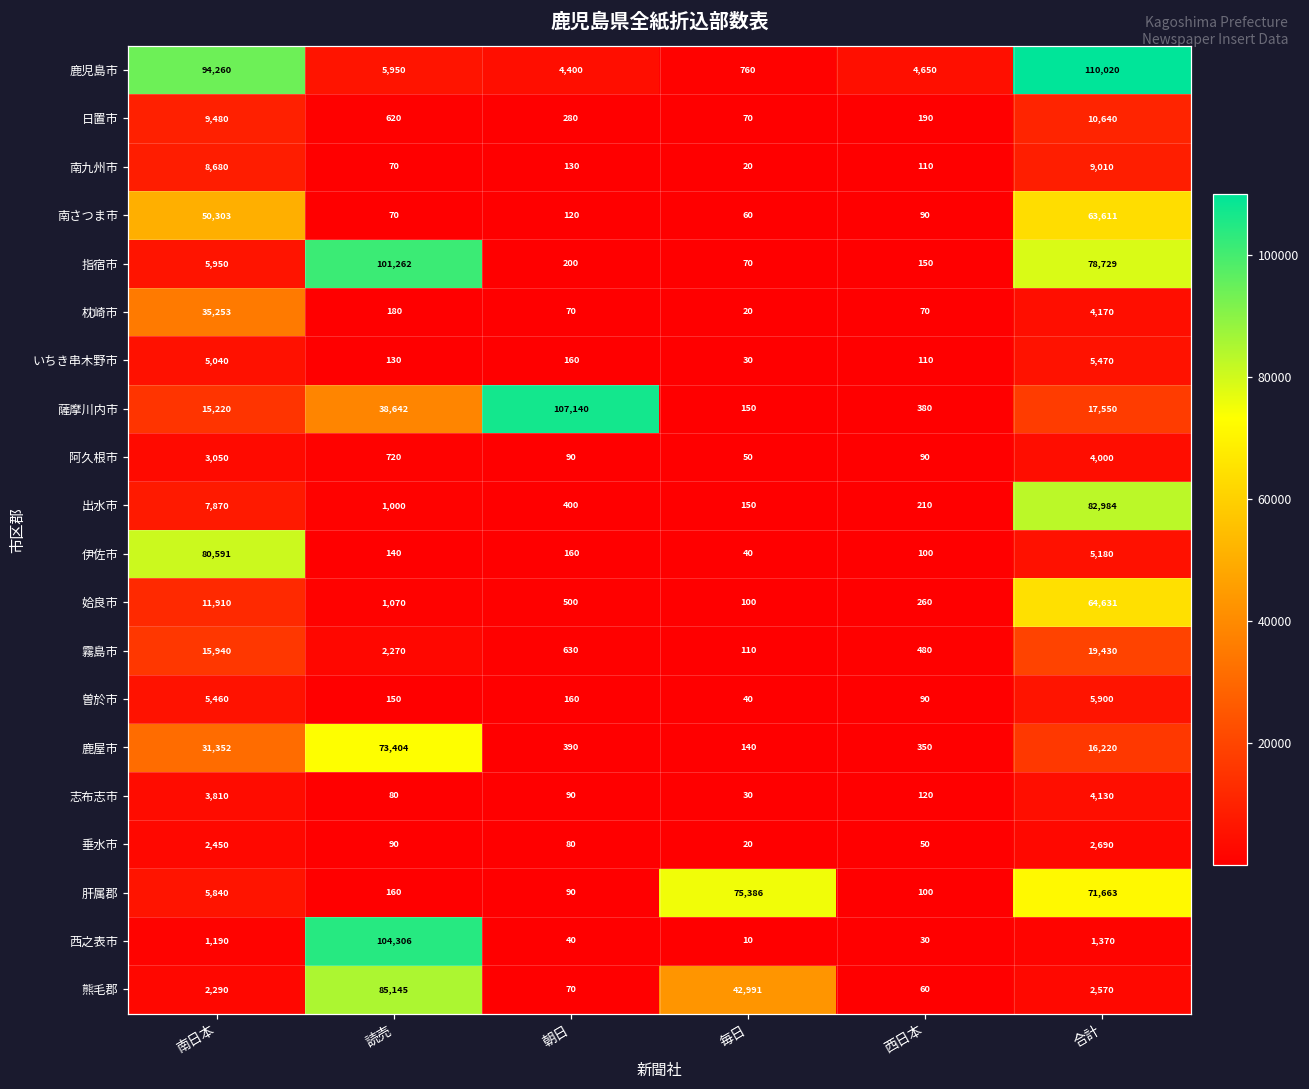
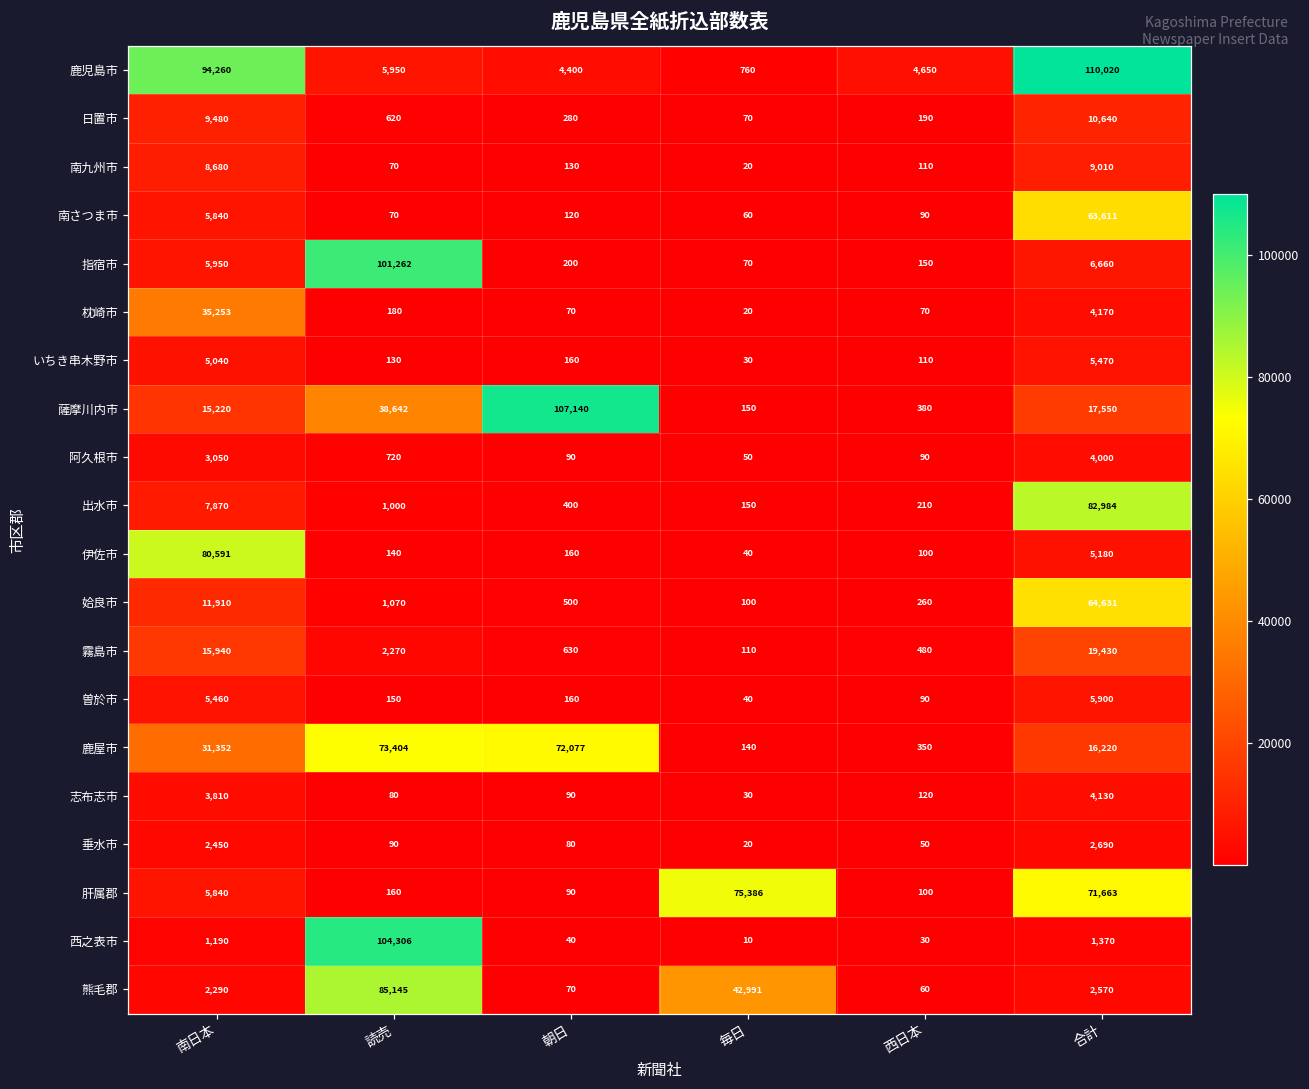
南さつま市, 南日本: 50,303 -> 5,840
指宿市, 合計: 78,729 -> 6,660
鹿屋市, 朝日: 390 -> 72,077
